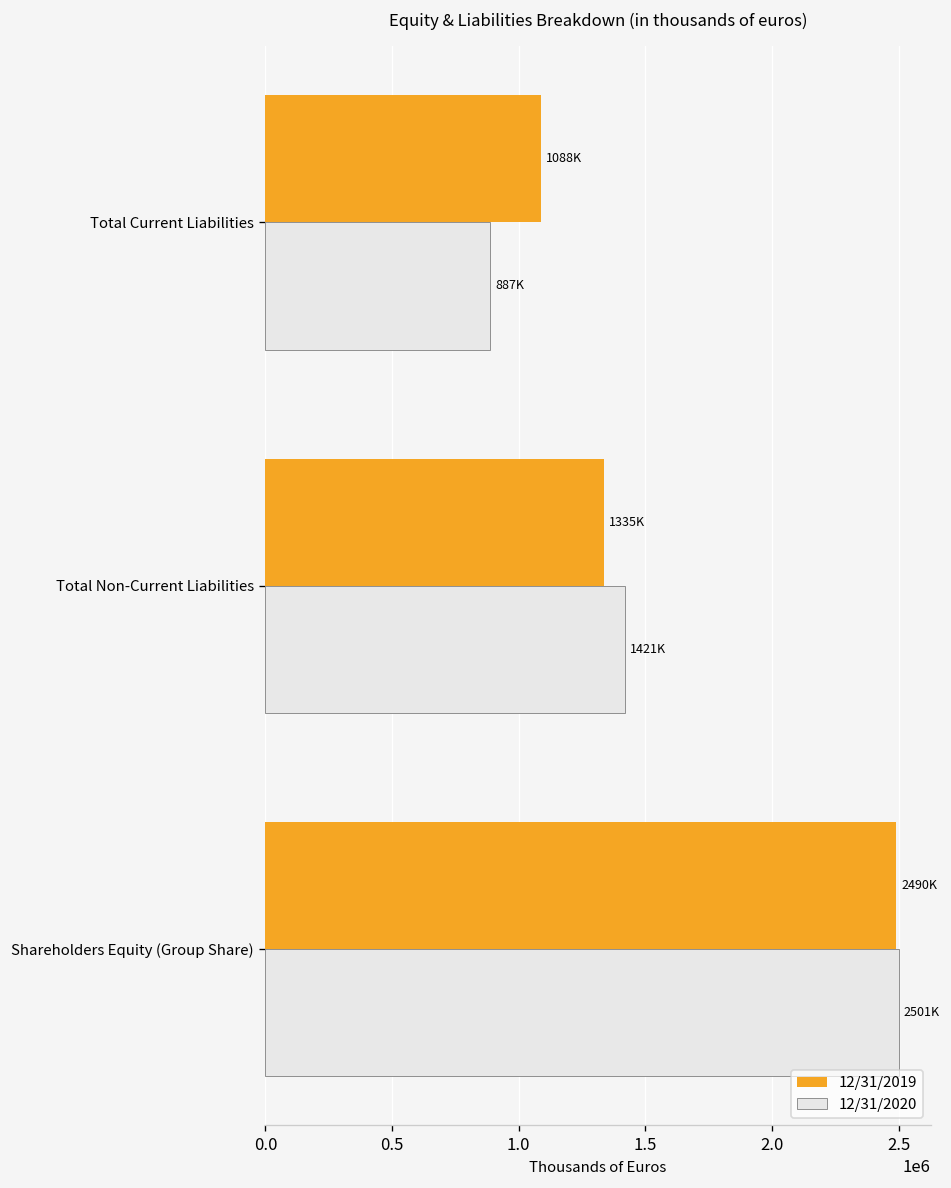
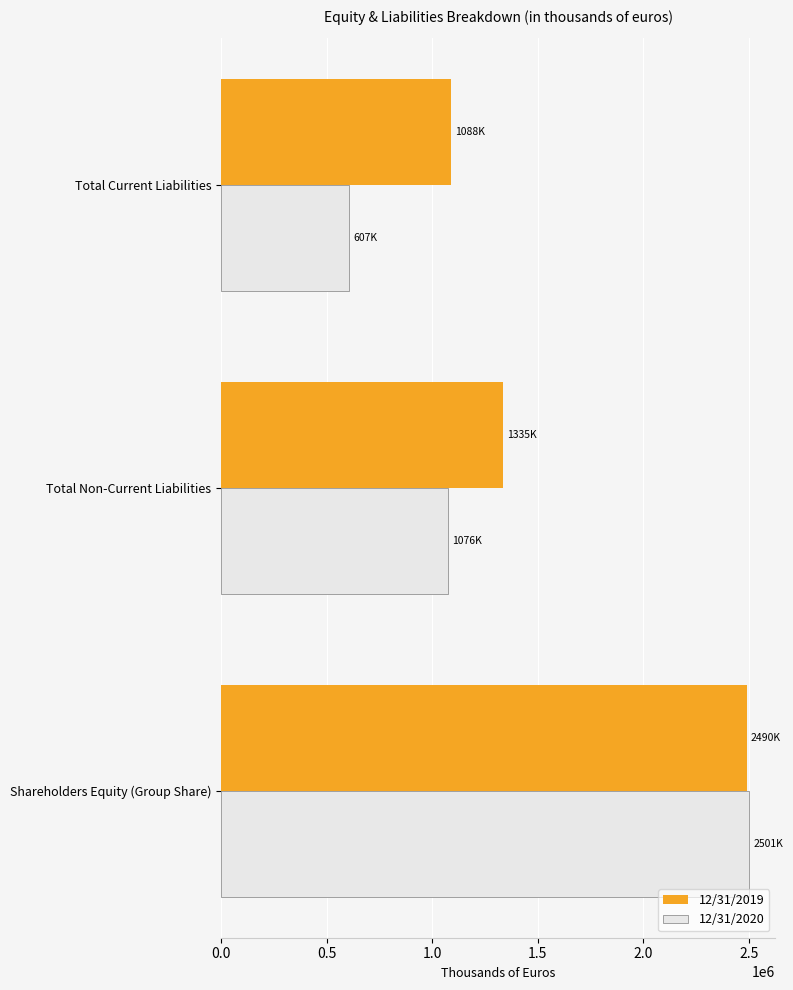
12/31/2020, Total Current Liabilities: 887K -> 607K
12/31/2020, Total Non-Current Liabilities: 1421K -> 1076K
